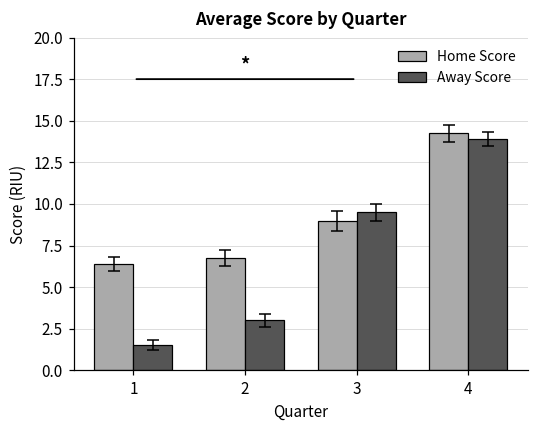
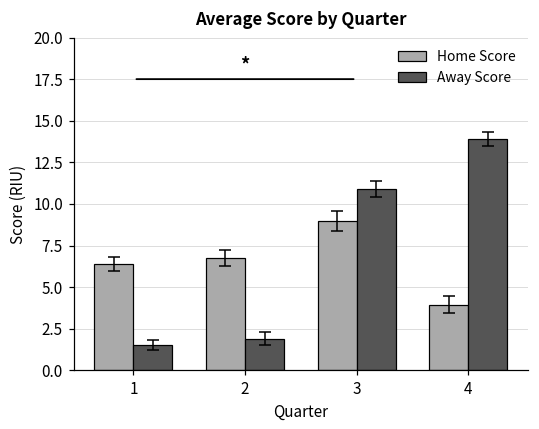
Away Score, 2: 3.0 -> 1.9
Away Score, 3: 9.5 -> 10.9
Home Score, 4: 14.3 -> 4.0
